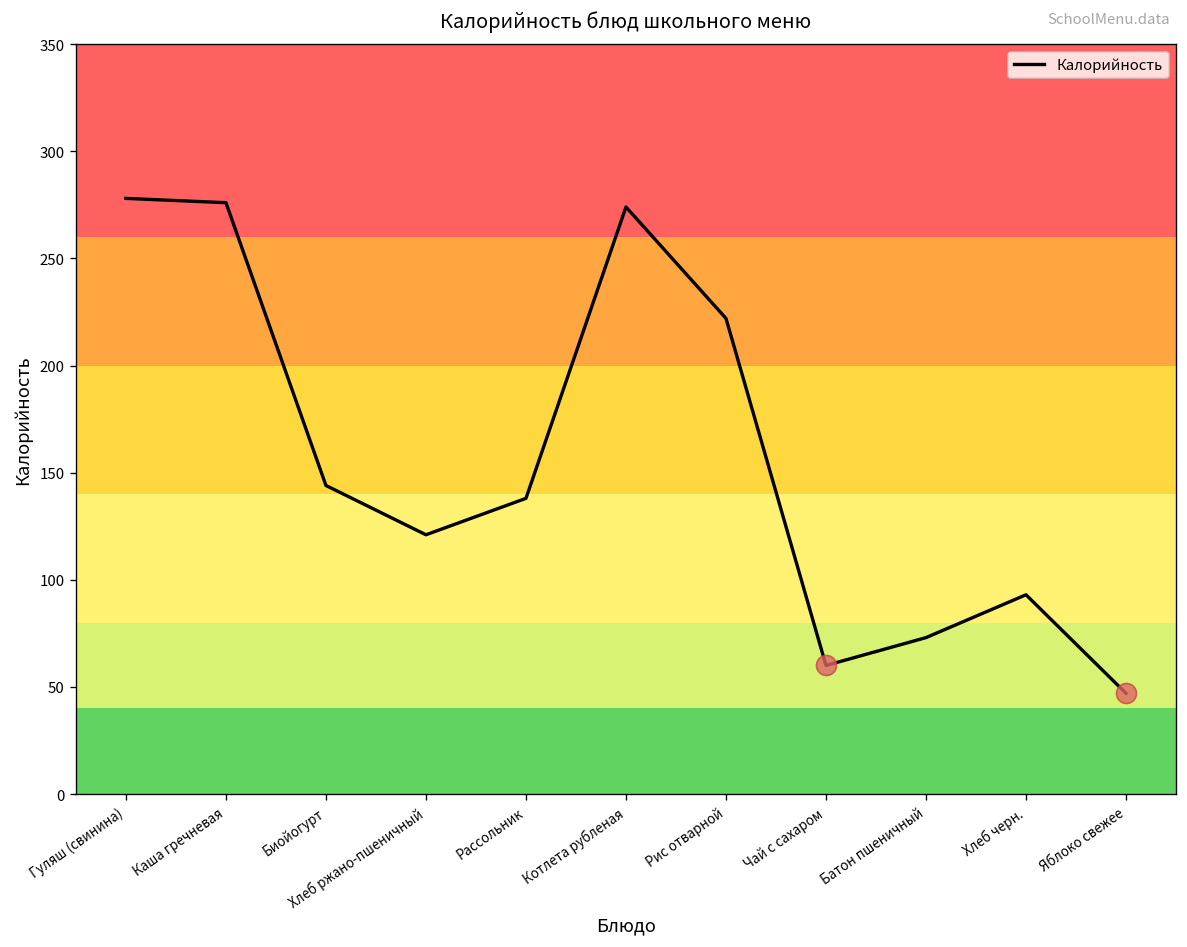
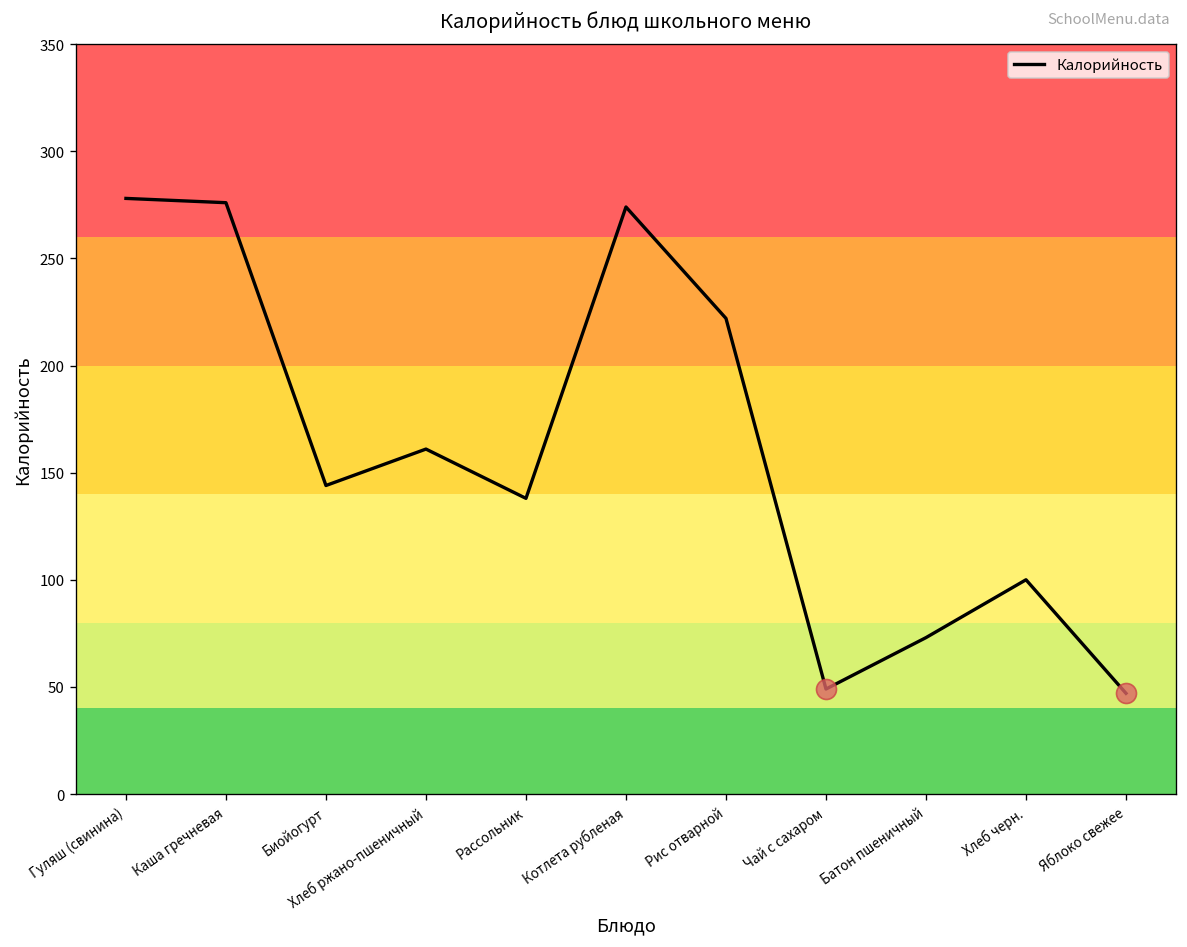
Калорийность, Хлеб ржано-пшеничный: 121 -> 161
Калорийность, Чай с сахаром: 60 -> 49
Калорийность, Хлеб черн.: 93 -> 100
